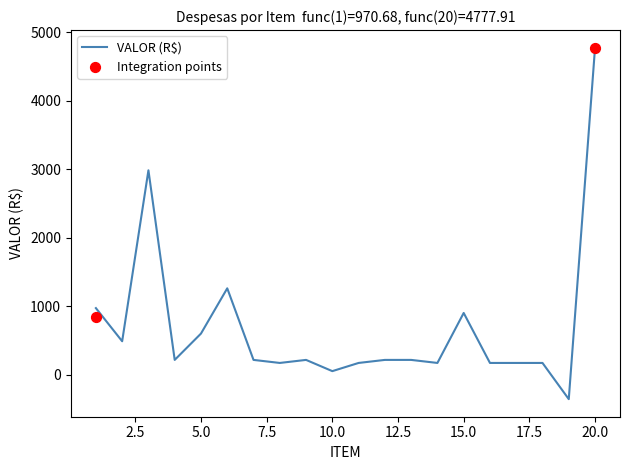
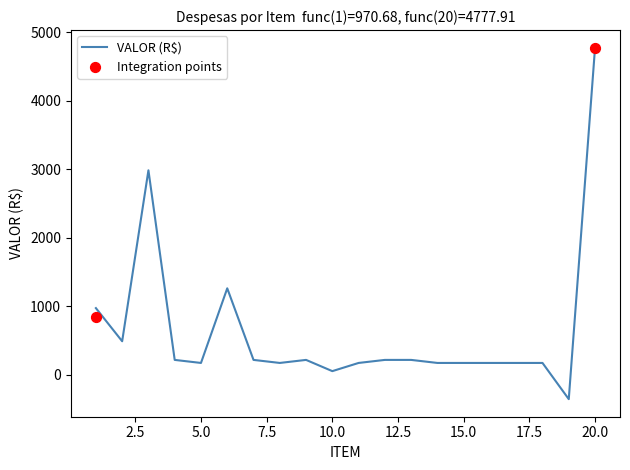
VALOR (R$), 5.0: 600 -> 200
VALOR (R$), 15.0: 900 -> 200
